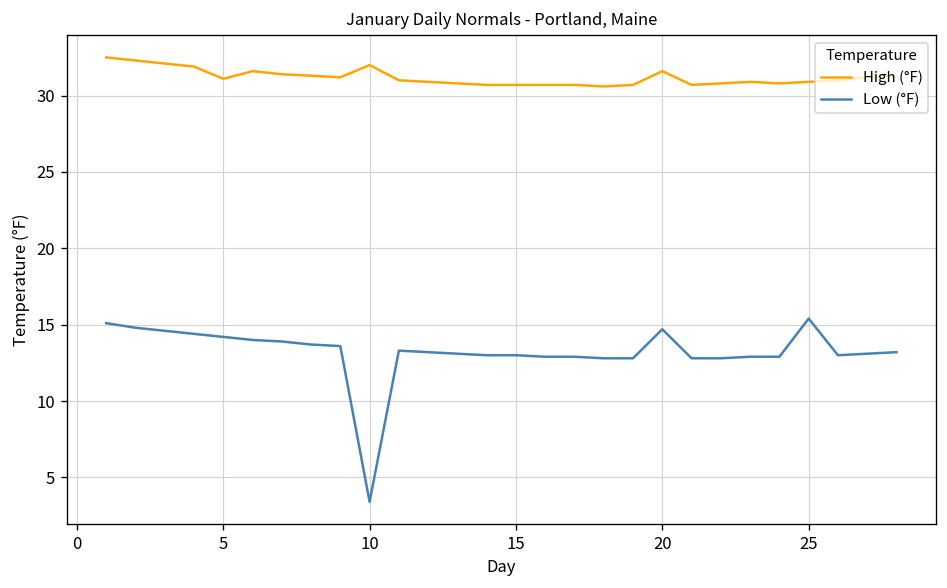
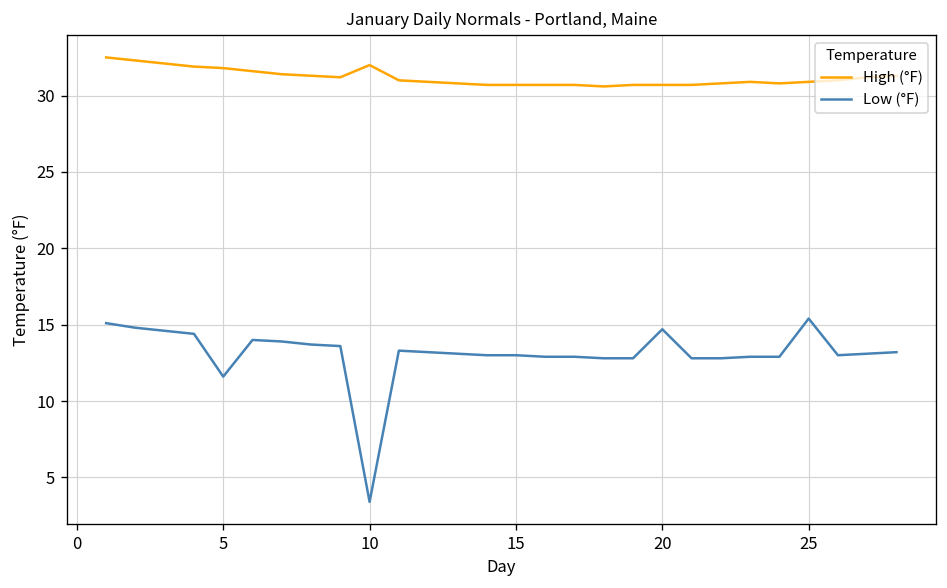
High (°F), 5: 31.1 -> 31.8
Low (°F), 5: 14.2 -> 11.6
High (°F), 20: 31.6 -> 30.7
